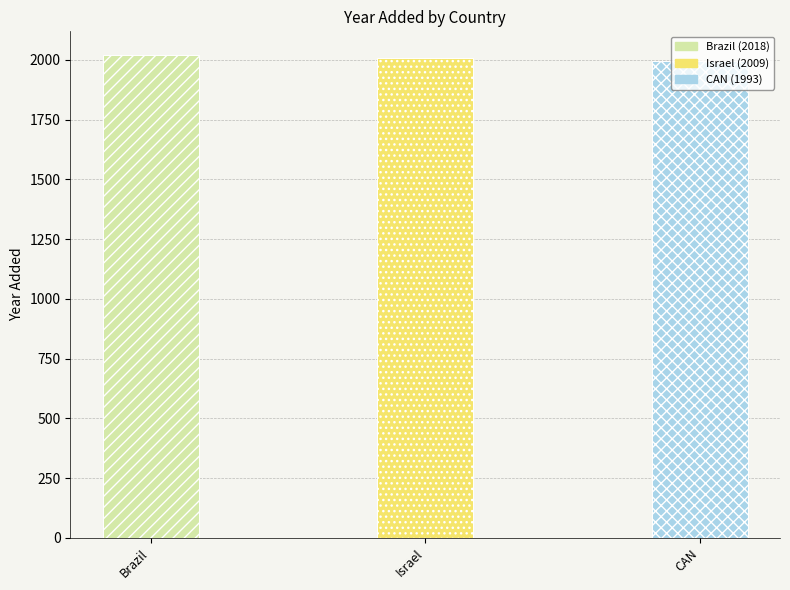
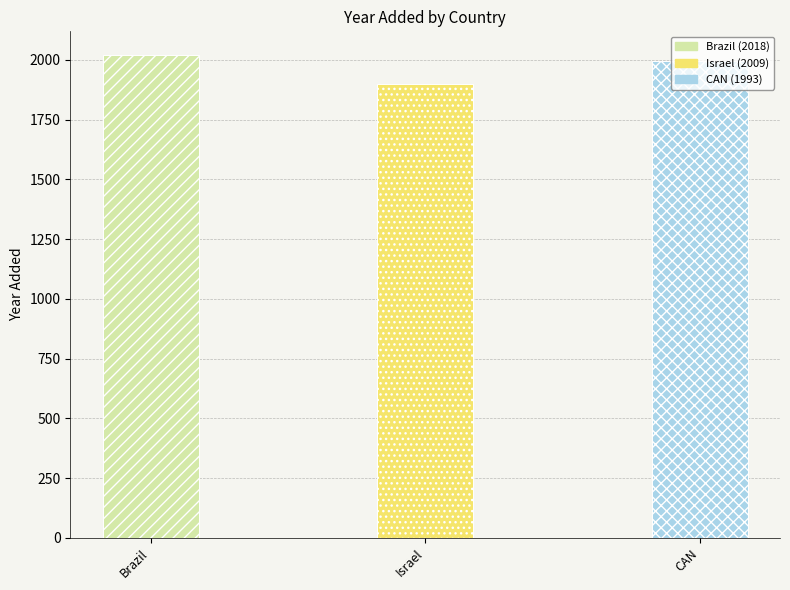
Israel: 2010 -> 1900
